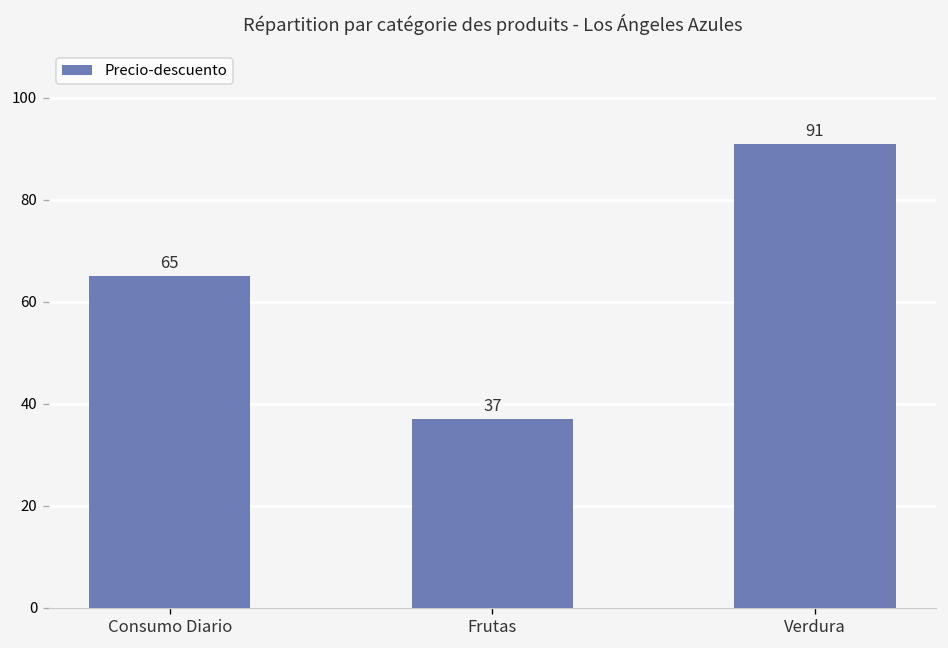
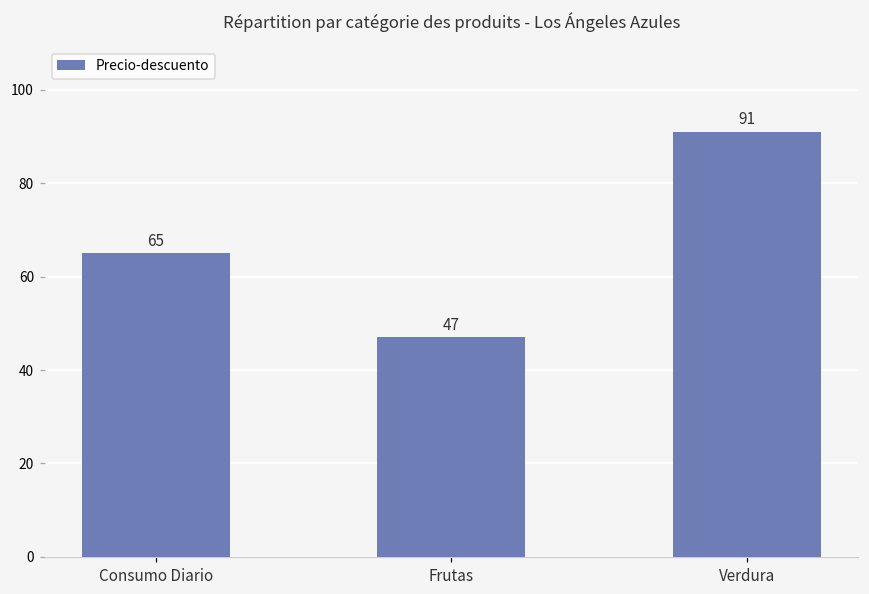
Frutas: 37 -> 47
